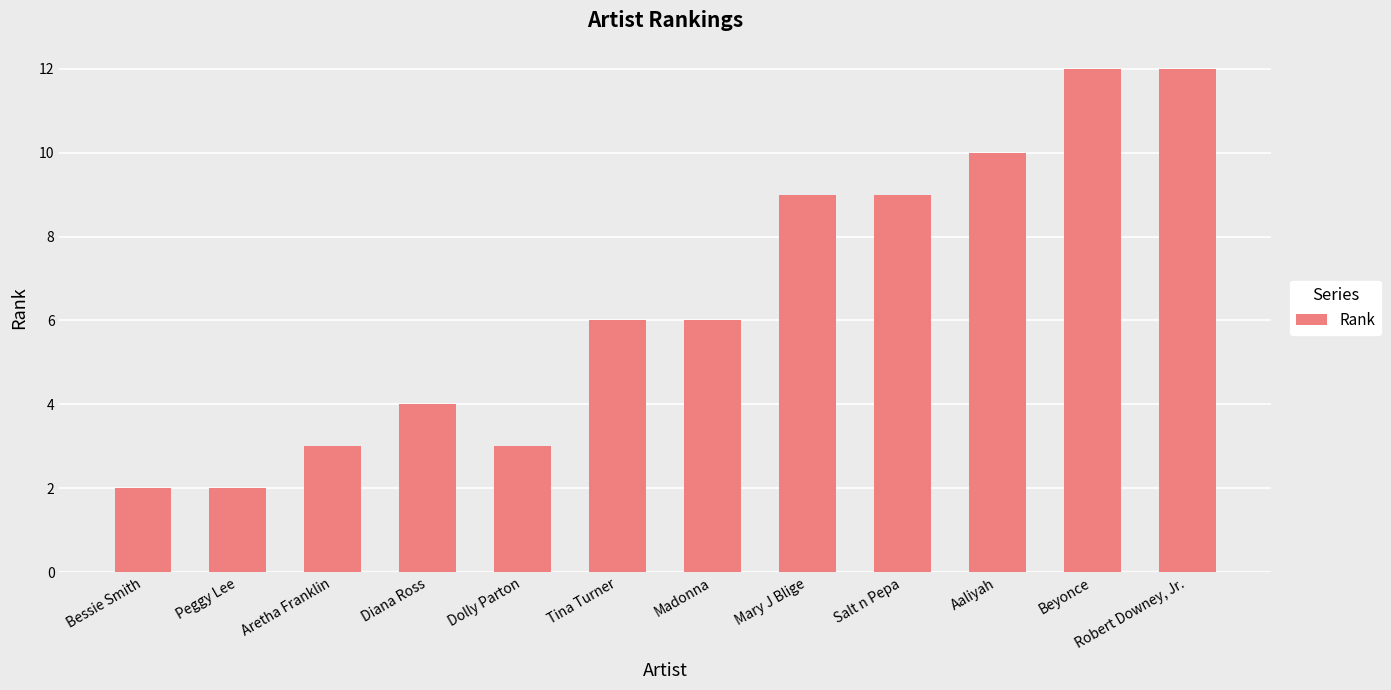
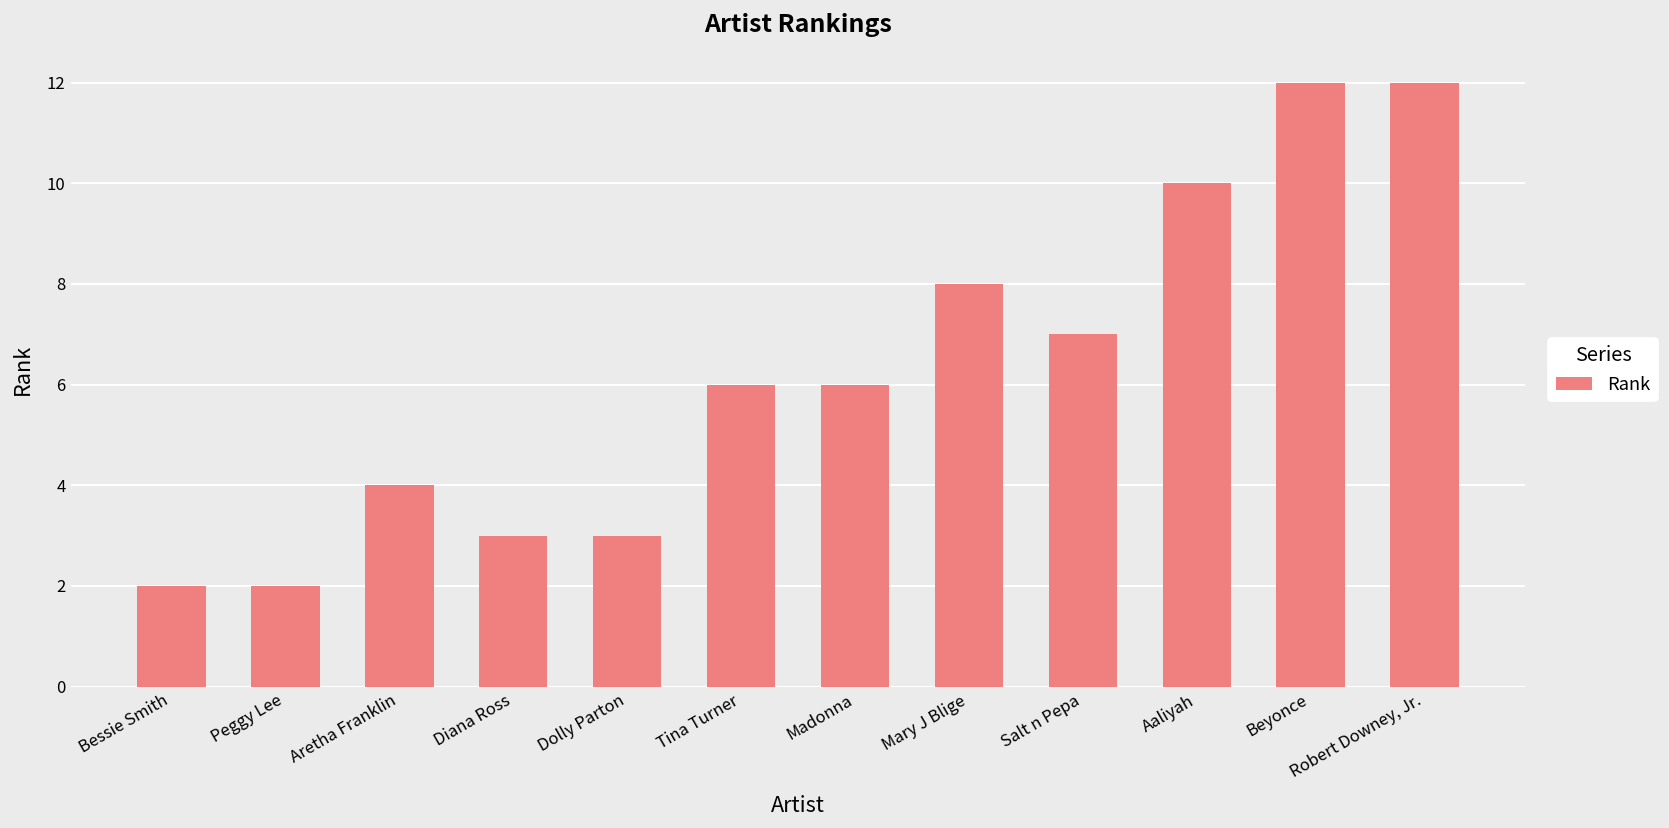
Aretha Franklin: 3 -> 4
Diana Ross: 4 -> 3
Mary J Blige: 9 -> 8
Salt n Pepa: 9 -> 7
